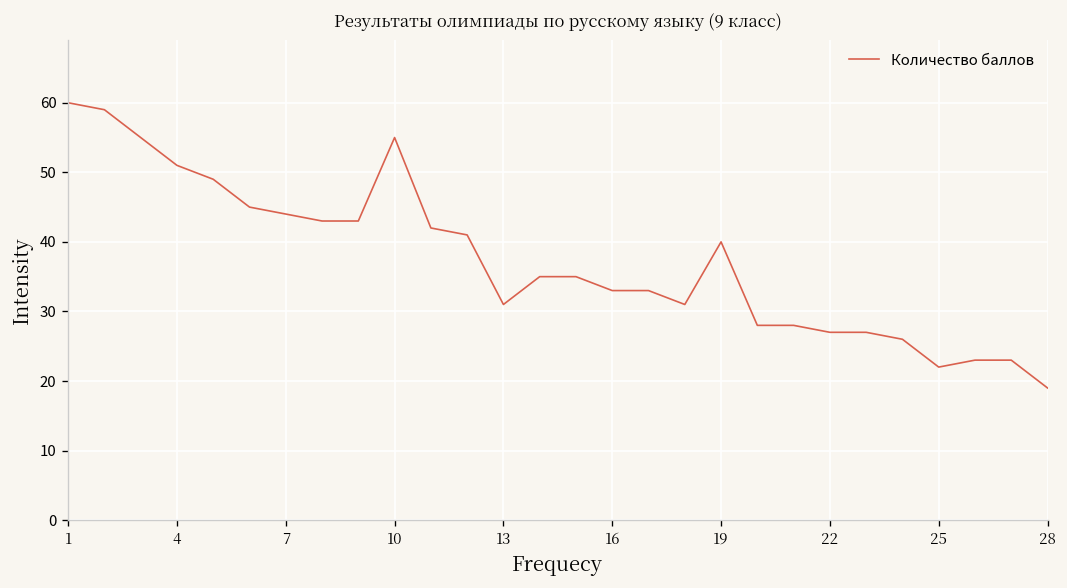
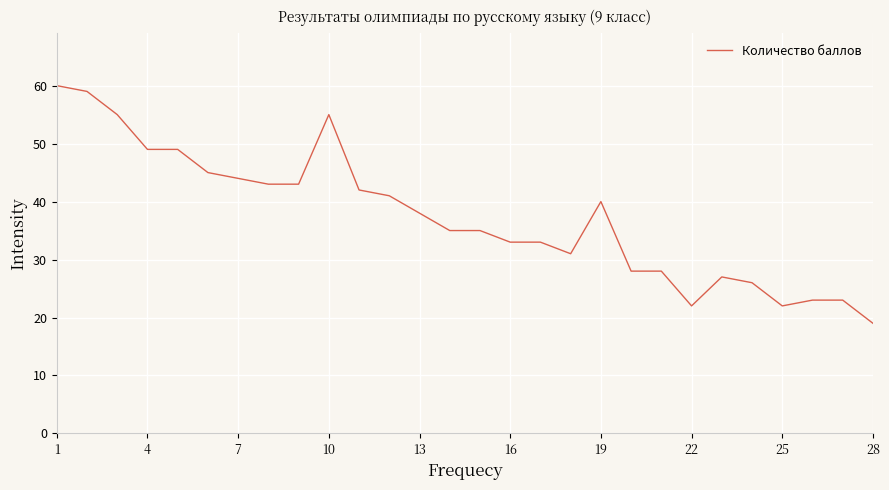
4: 51 -> 49
13: 31 -> 38
22: 27 -> 22
